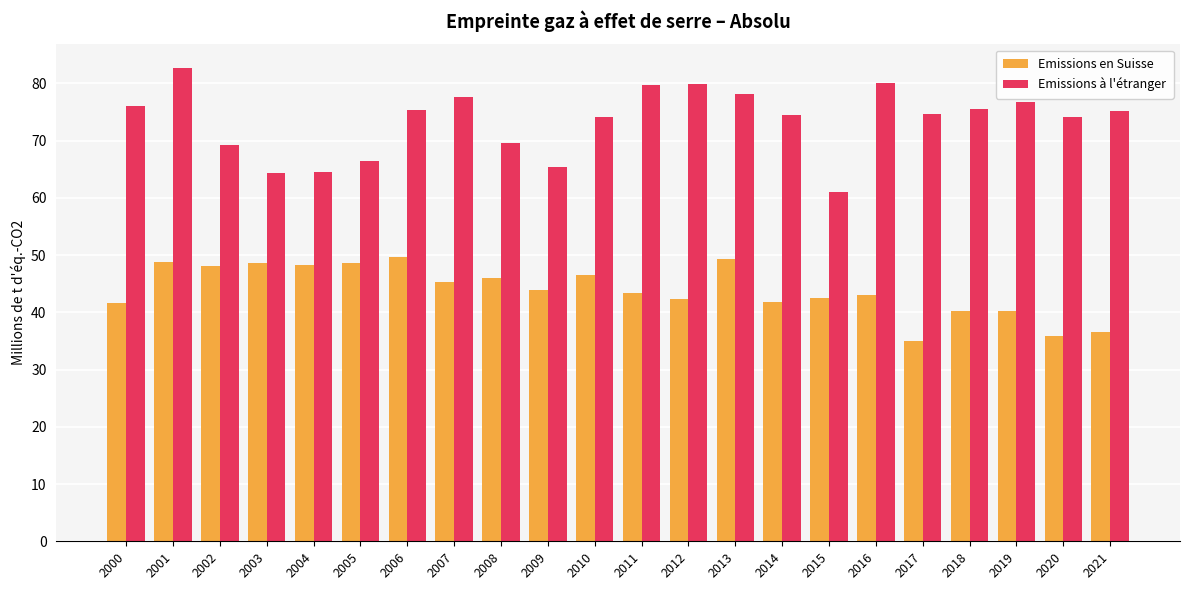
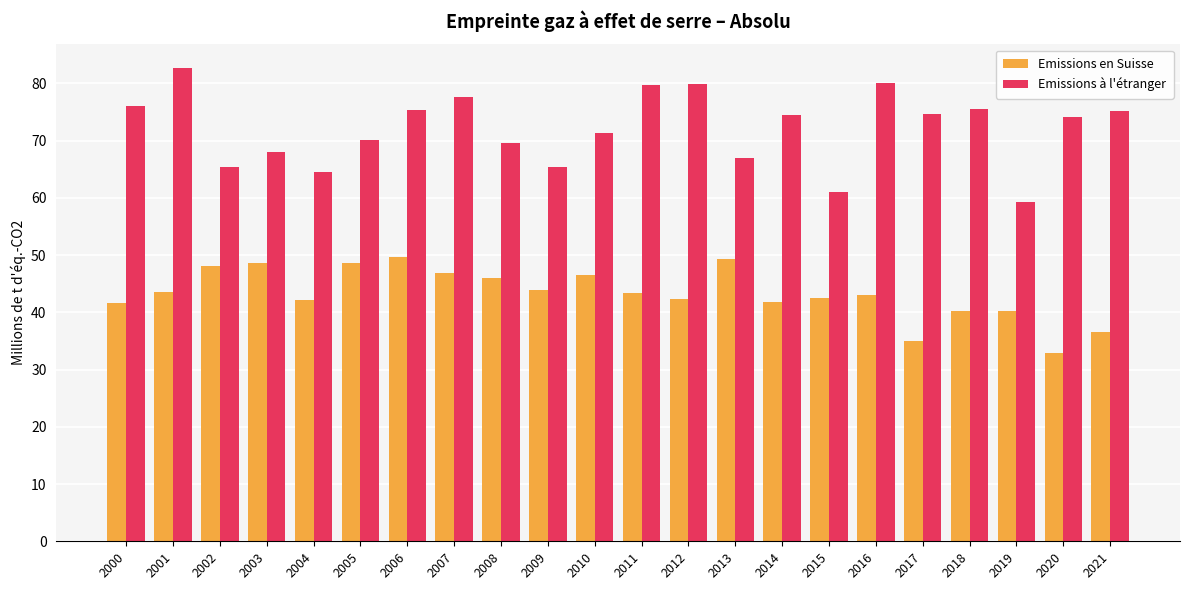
Emissions en Suisse, 2001: 49 -> 43
Emissions à l'étranger, 2002: 69 -> 65
Emissions à l'étranger, 2003: 64 -> 68
Emissions en Suisse, 2004: 48 -> 42
Emissions à l'étranger, 2005: 66 -> 70
Emissions en Suisse, 2007: 45 -> 47
Emissions à l'étranger, 2010: 74 -> 71
Emissions à l'étranger, 2013: 78 -> 67
Emissions à l'étranger, 2019: 77 -> 59
Emissions en Suisse, 2020: 36 -> 33
